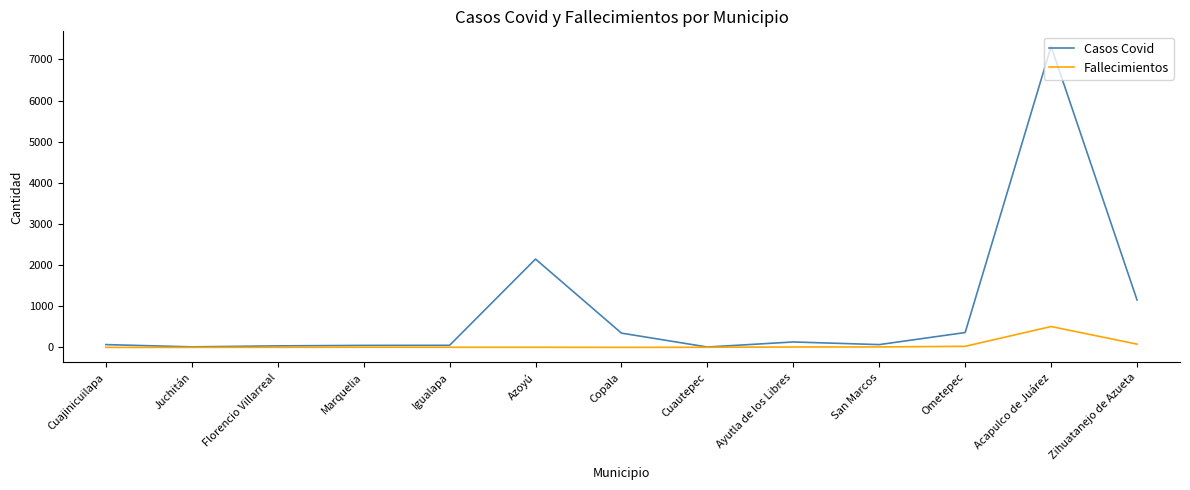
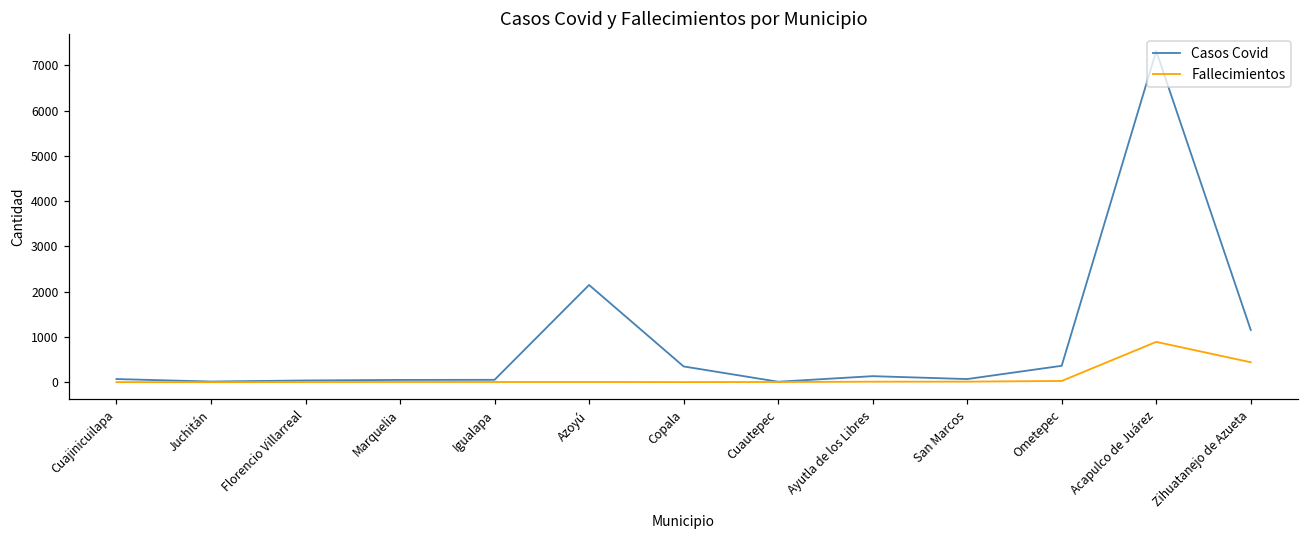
Fallecimientos, Acapulco de Juárez: 500 -> 900
Fallecimientos, Zihuatanejo de Azueta: 100 -> 400
